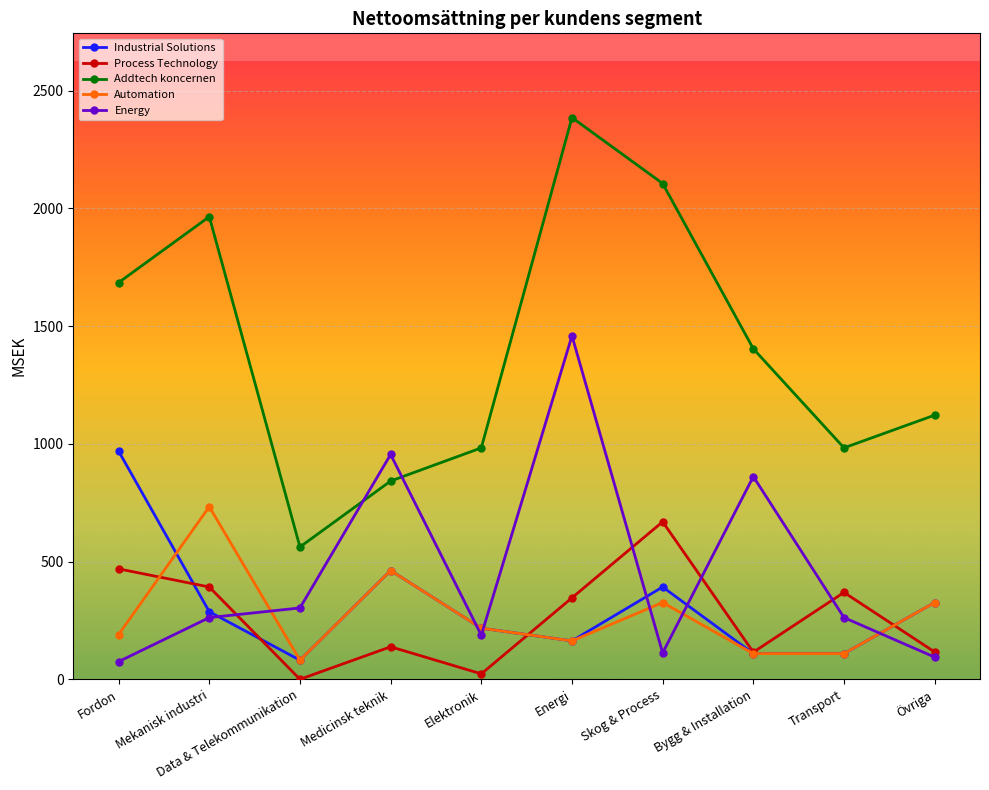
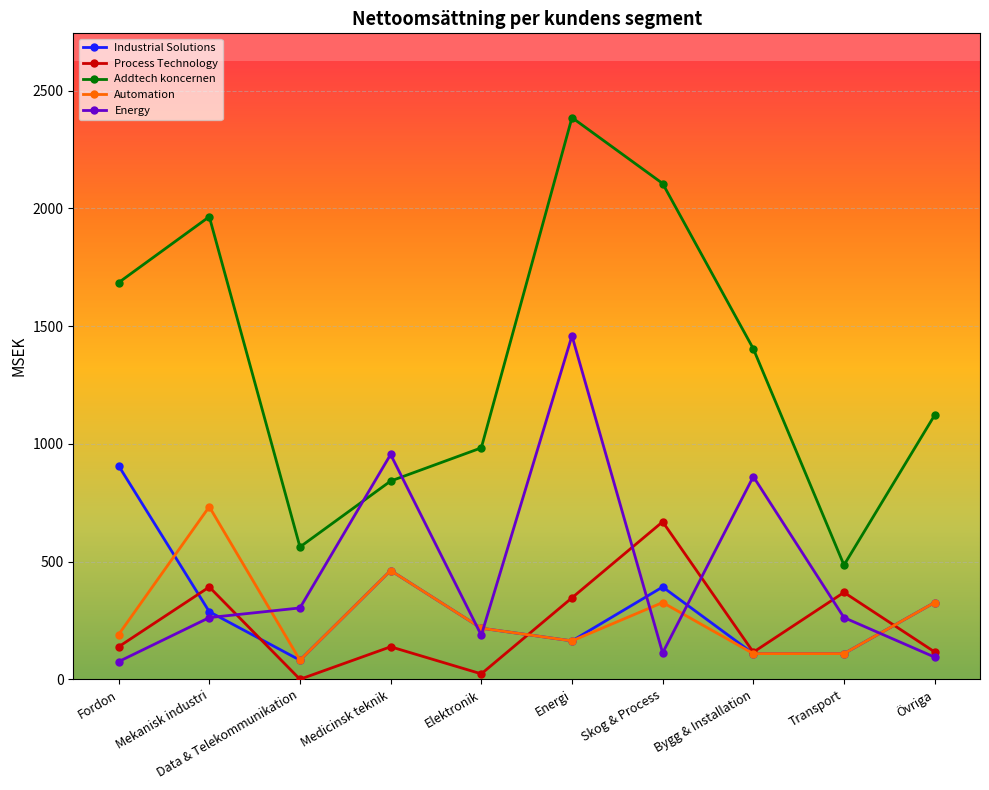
Industrial Solutions, Fordon: 970 -> 910
Process Technology, Fordon: 470 -> 140
Addtech koncernen, Transport: 980 -> 490
